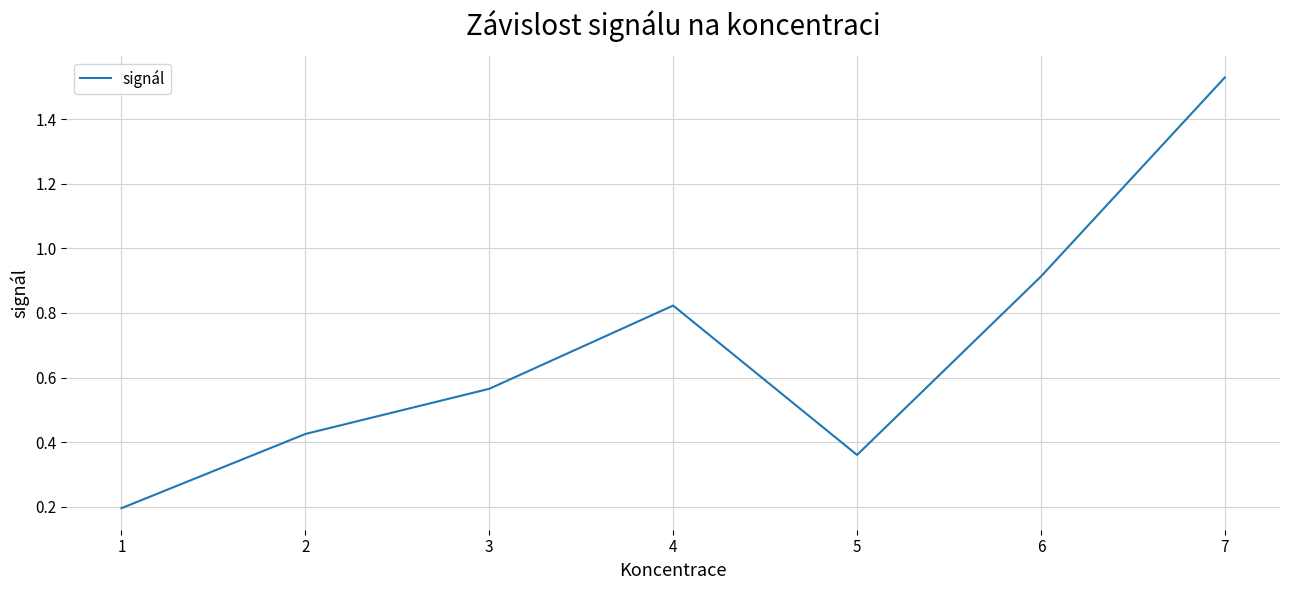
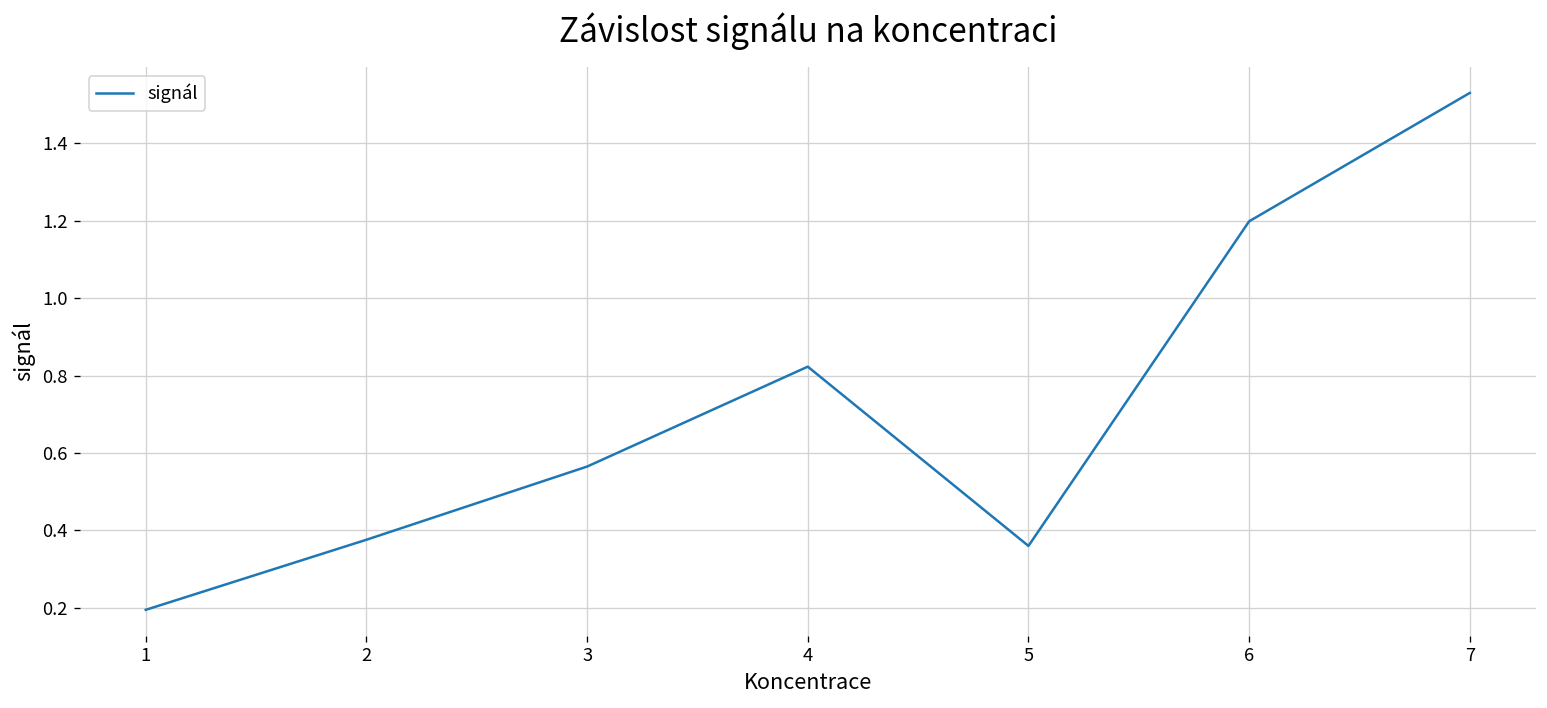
2: 0.43 -> 0.38
6: 0.91 -> 1.20
